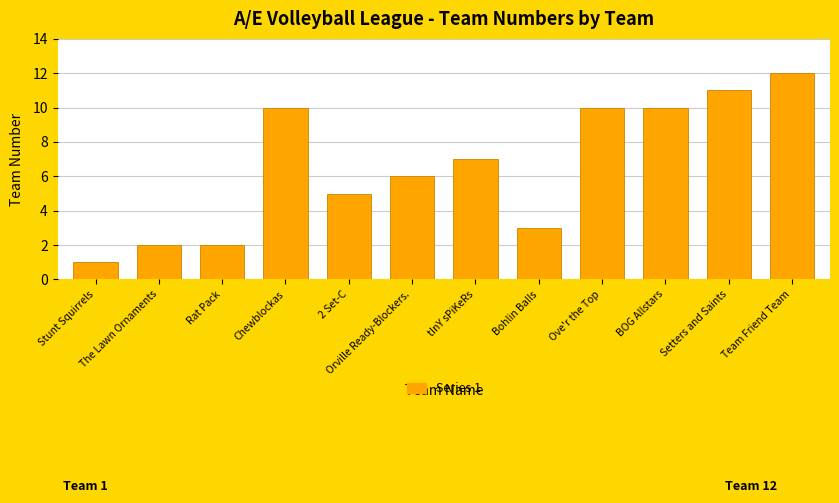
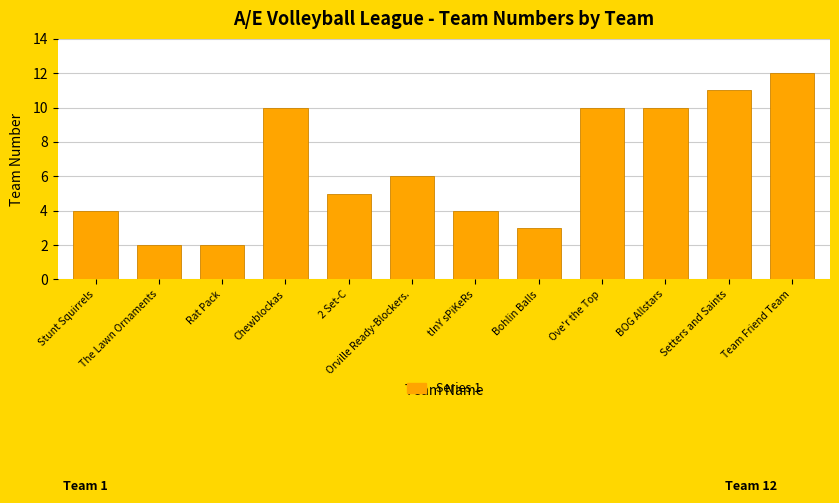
Stunt Squirrels: 1 -> 4
tInY sPiKeRs: 7 -> 4
